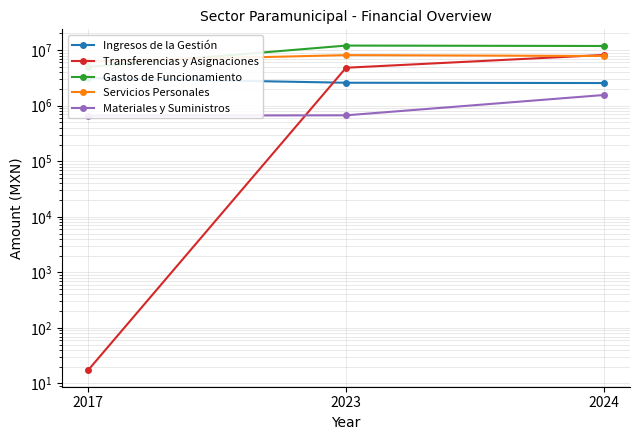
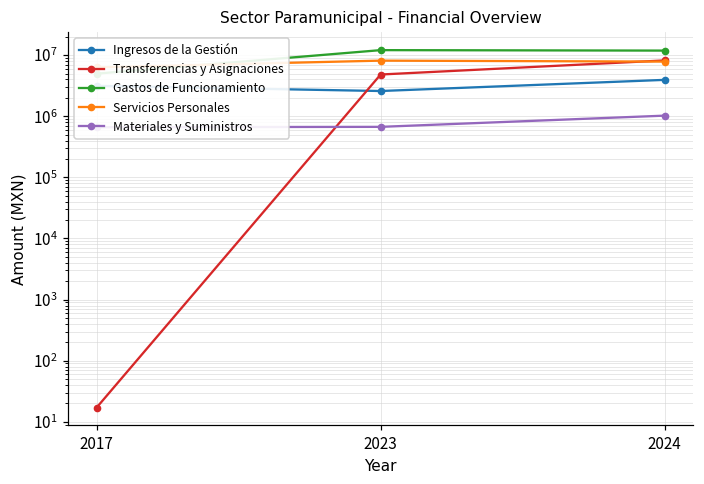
Ingresos de la Gestión, 2024: 3000000 -> 4000000
Materiales y Suministros, 2024: 1600000 -> 1000000
